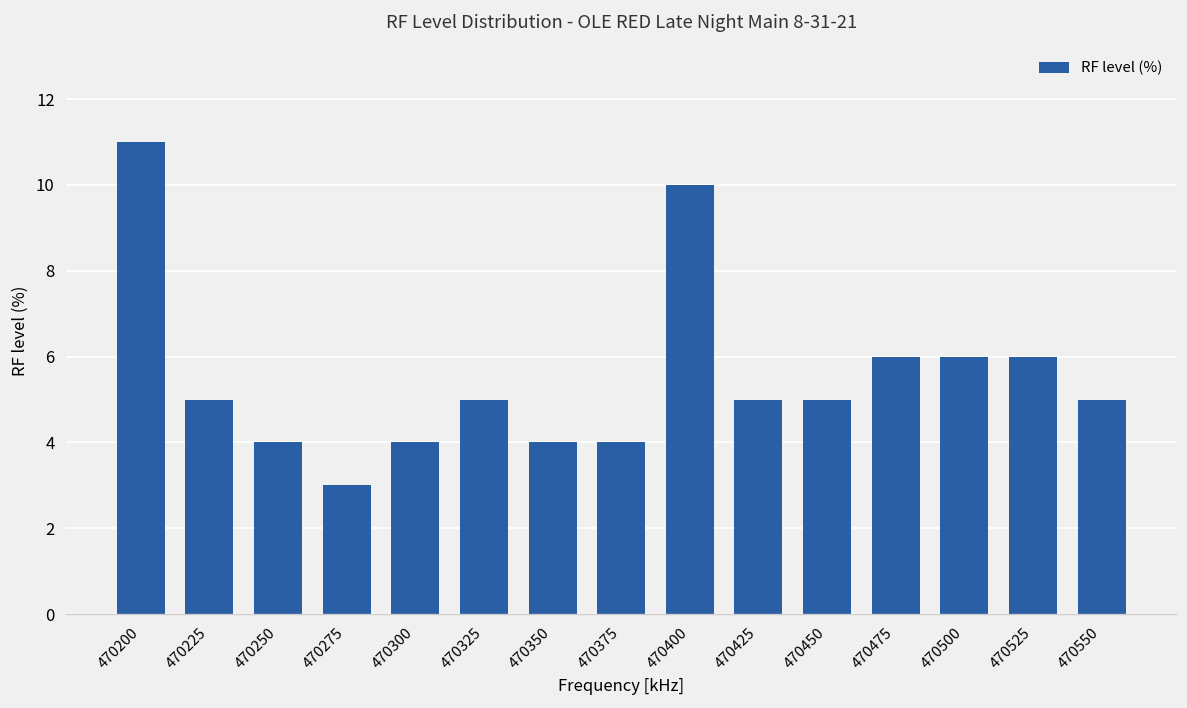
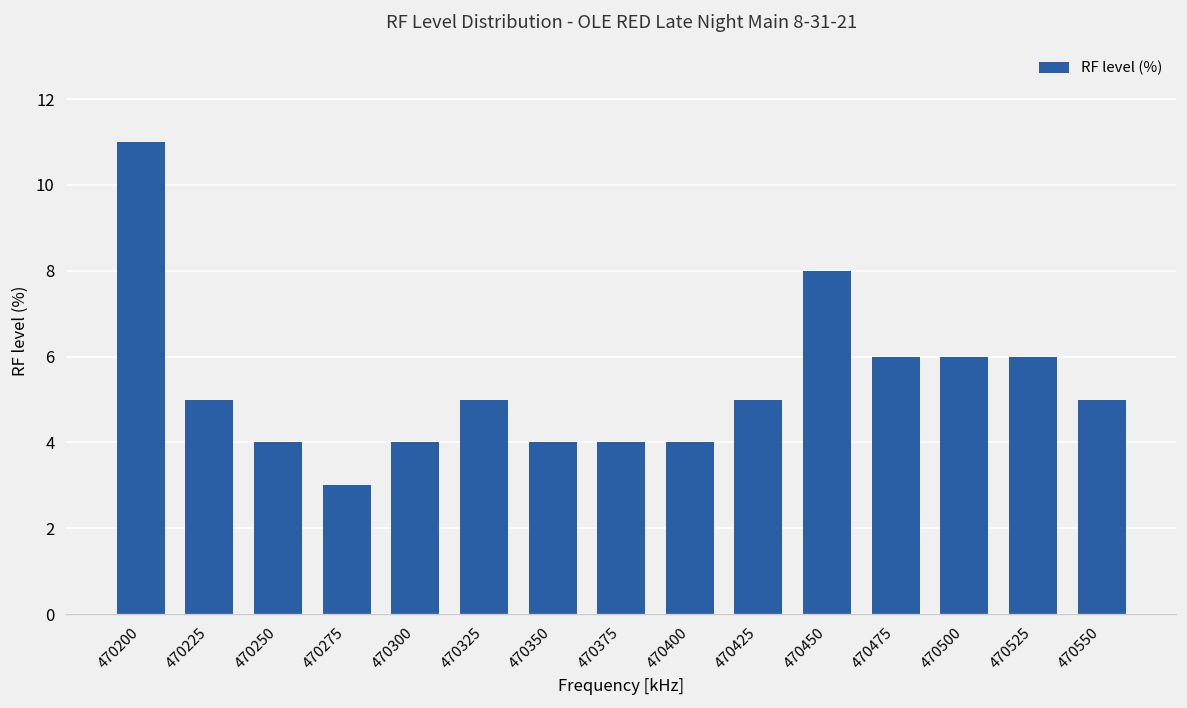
470400: 10 -> 4
470450: 5 -> 8
